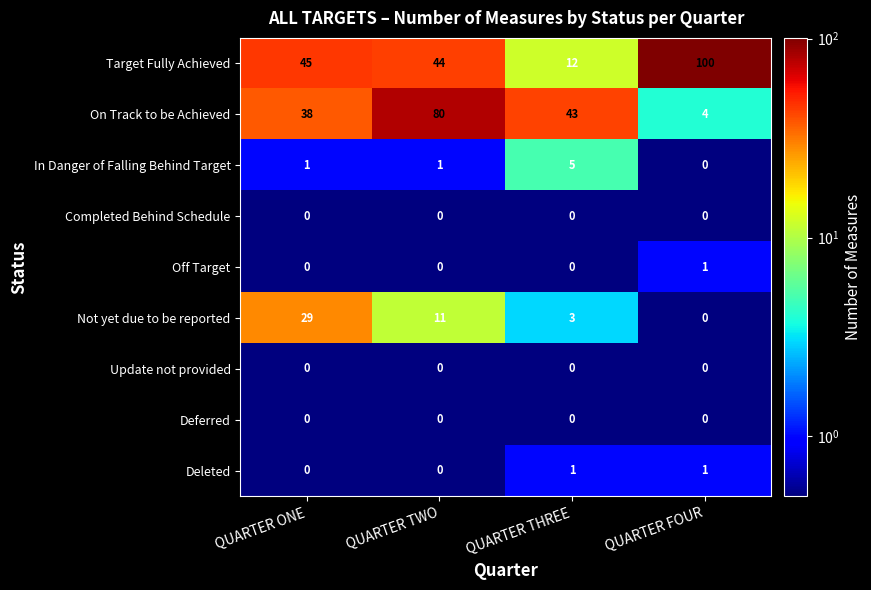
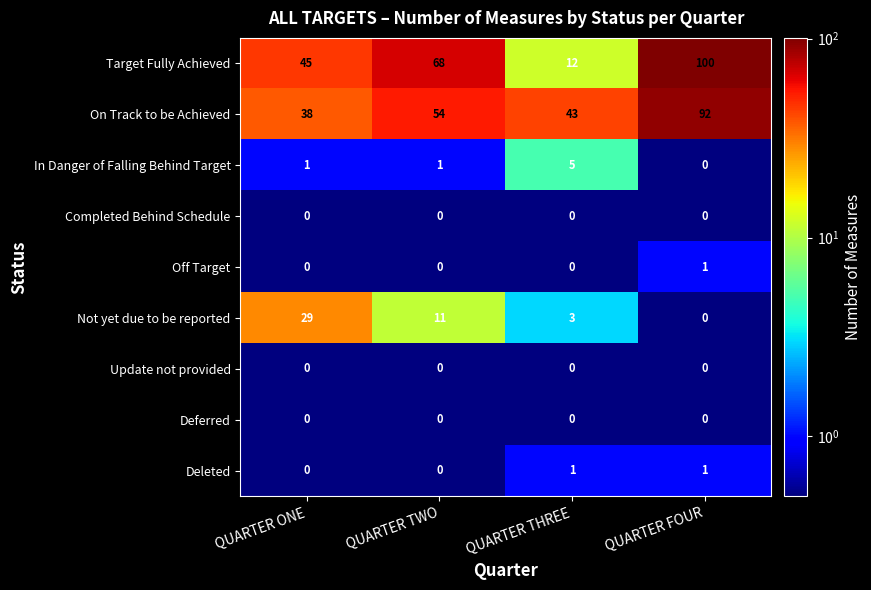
Target Fully Achieved, QUARTER TWO: 44 -> 68
On Track to be Achieved, QUARTER TWO: 80 -> 54
On Track to be Achieved, QUARTER FOUR: 4 -> 92
